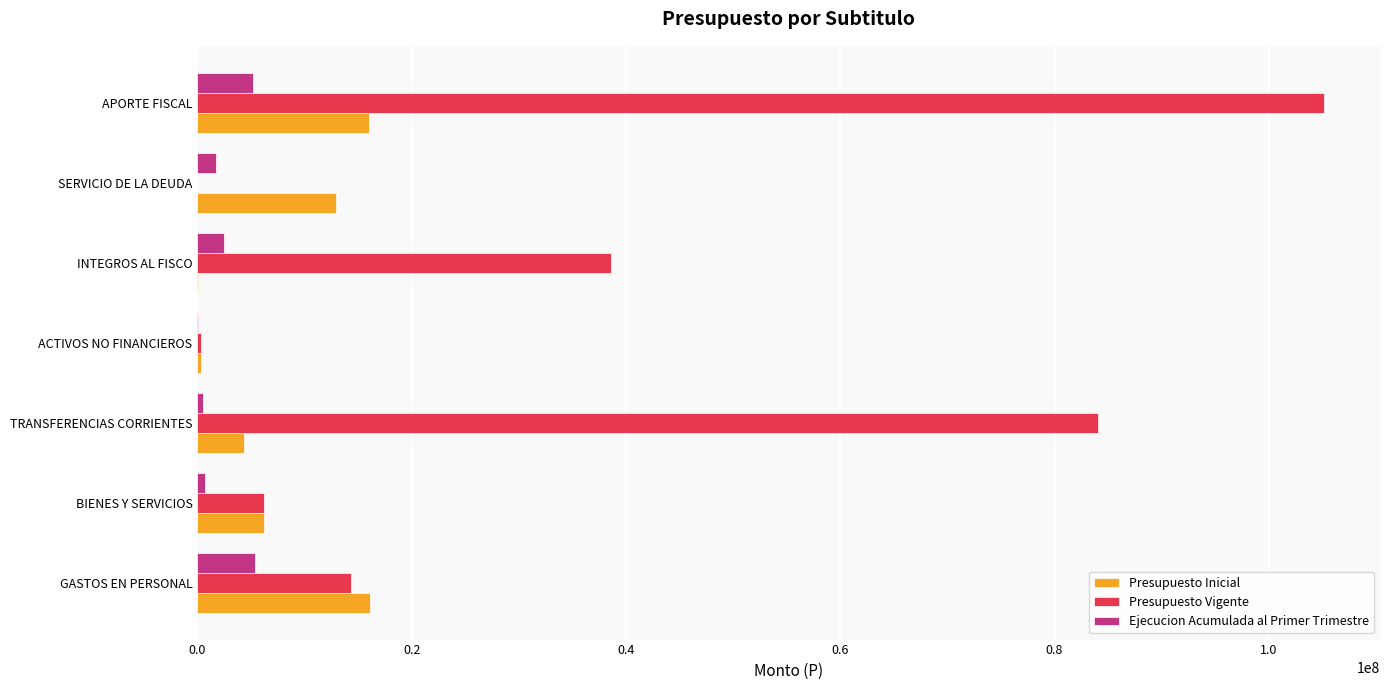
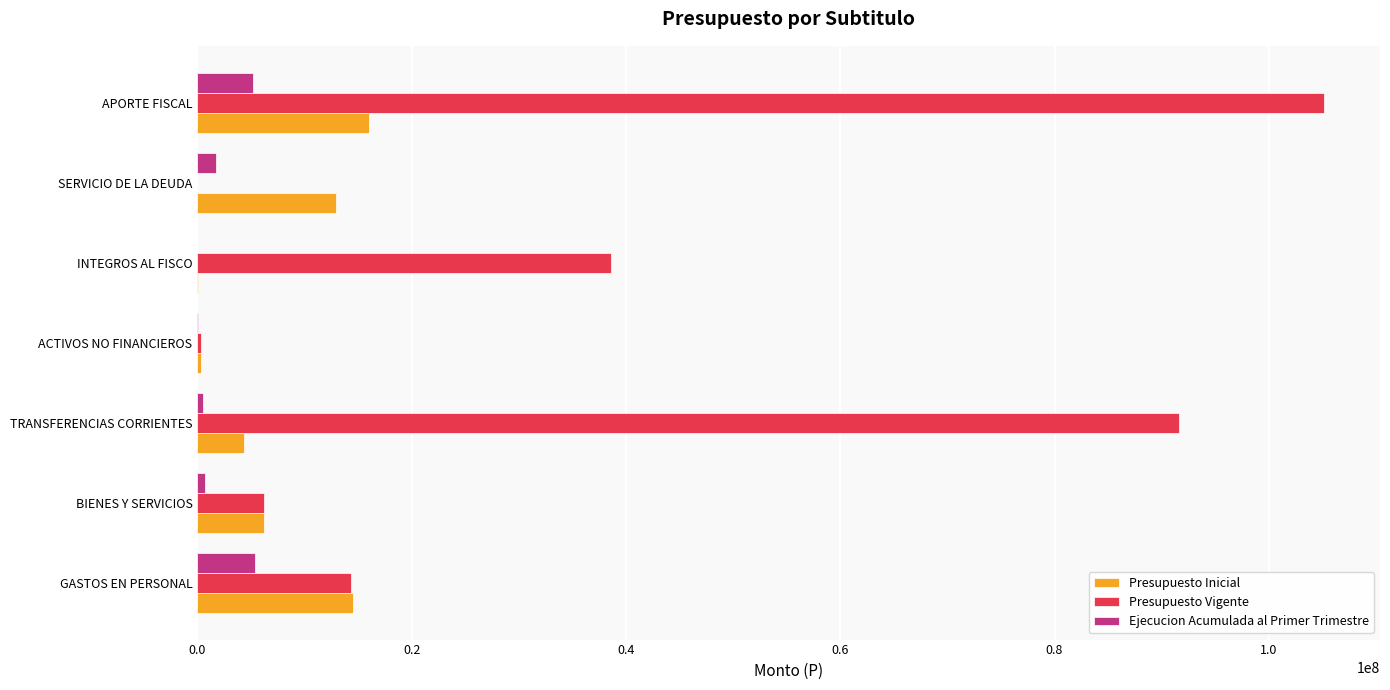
Ejecucion Acumulada al Primer Trimestre, INTEGROS AL FISCO: 2400000 -> 0
Presupuesto Vigente, TRANSFERENCIAS CORRIENTES: 84100000 -> 91600000
Presupuesto Inicial, GASTOS EN PERSONAL: 16100000 -> 14500000
